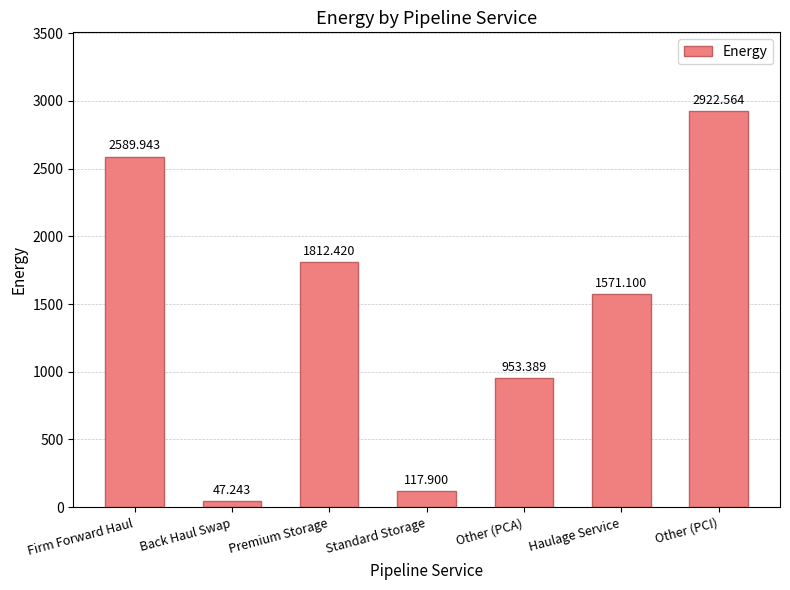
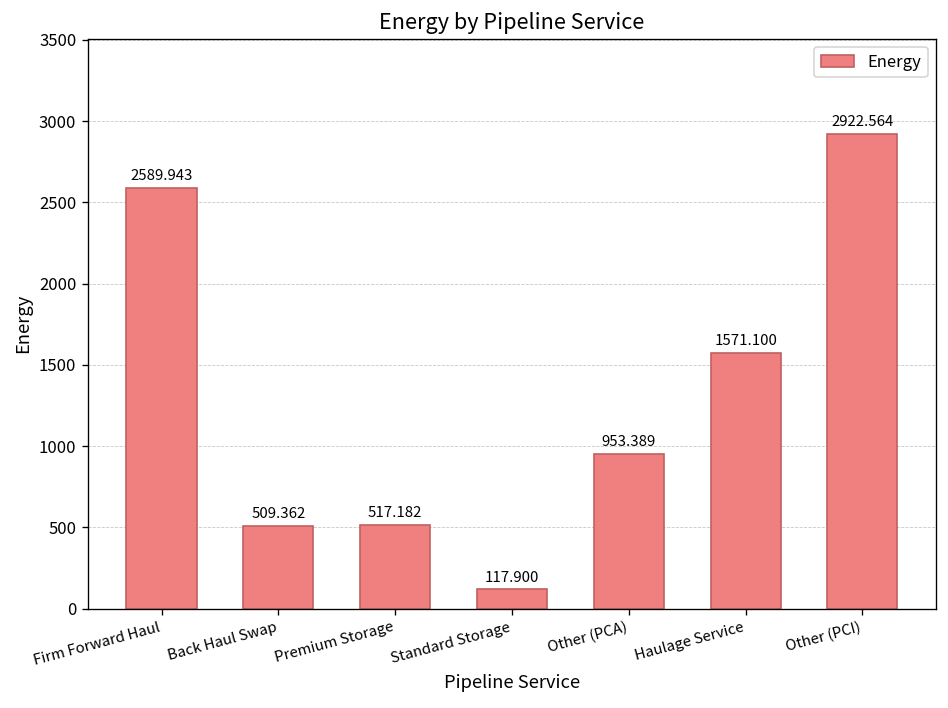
Back Haul Swap: 47.243 -> 509.362
Premium Storage: 1812.420 -> 517.182
